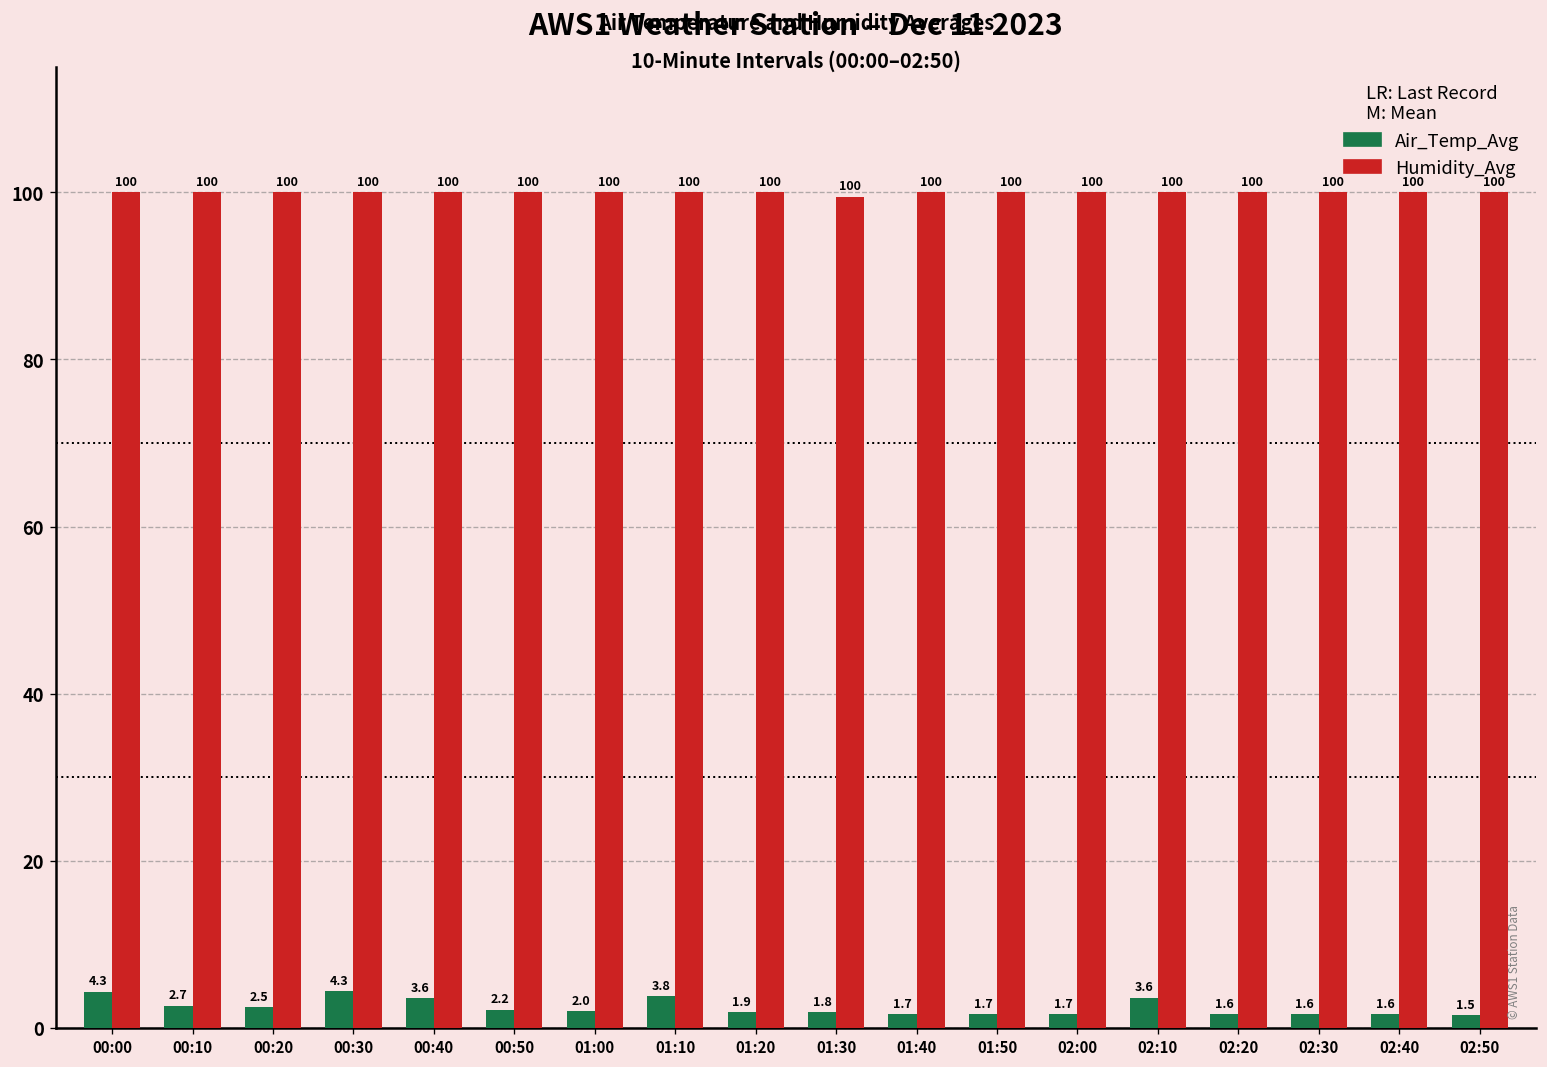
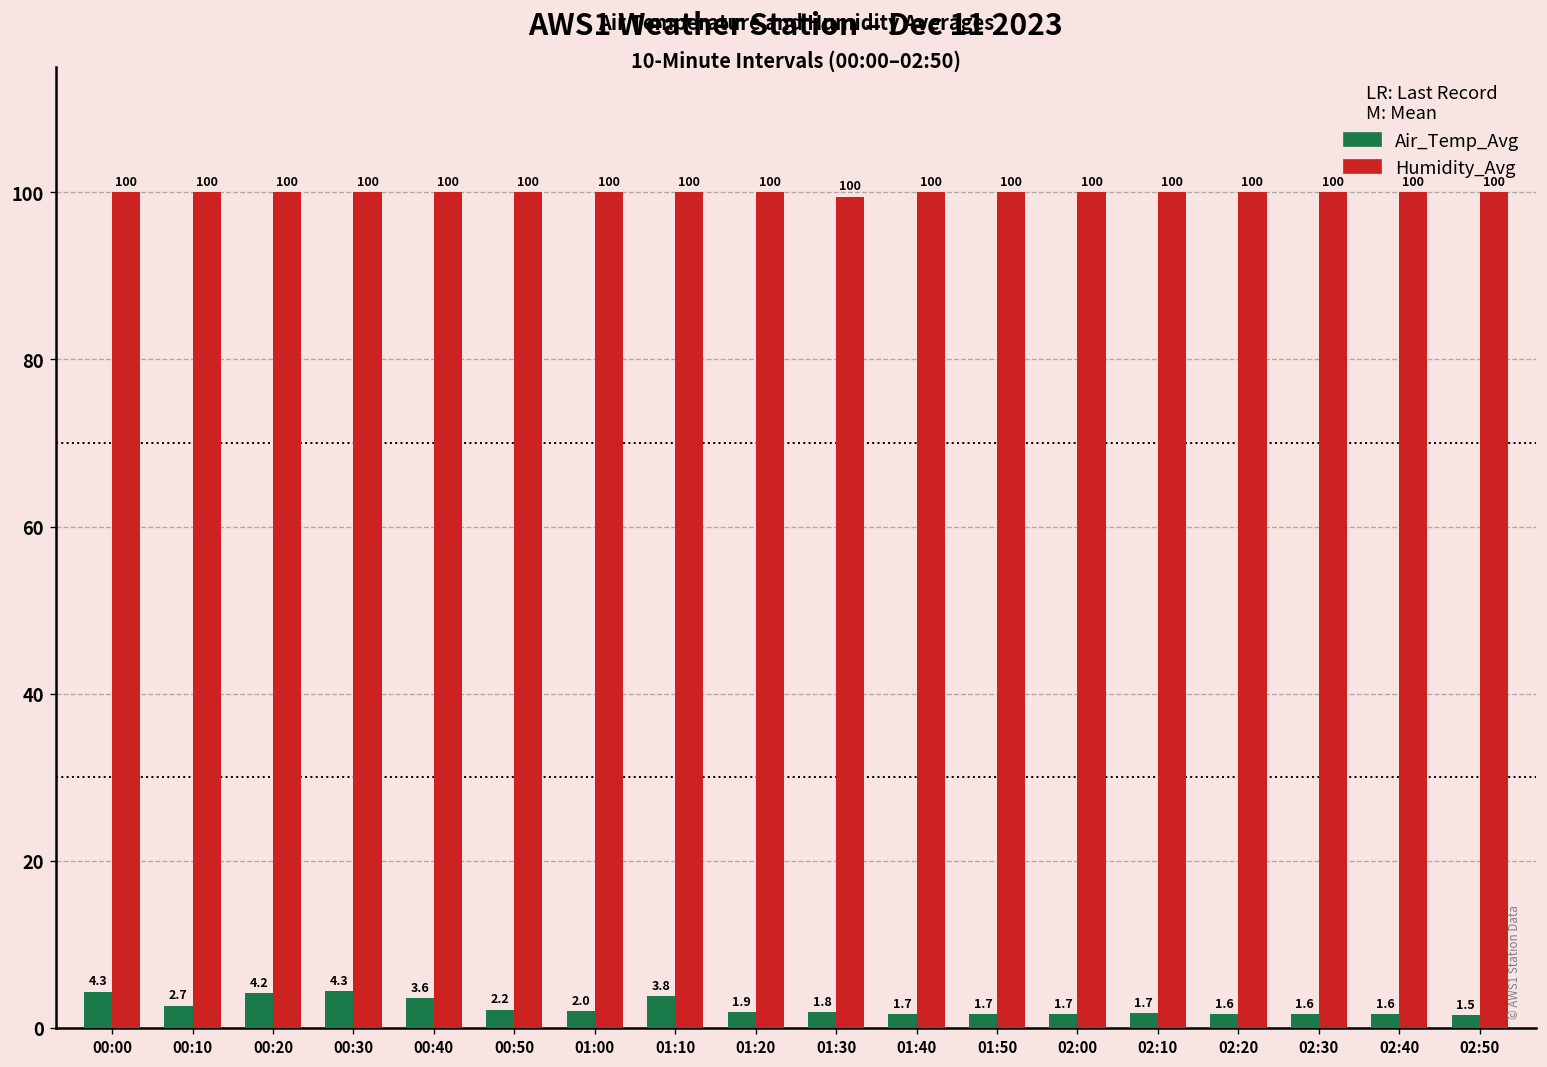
Air_Temp_Avg, 00:20: 2.5 -> 4.2
Air_Temp_Avg, 02:10: 3.6 -> 1.7
